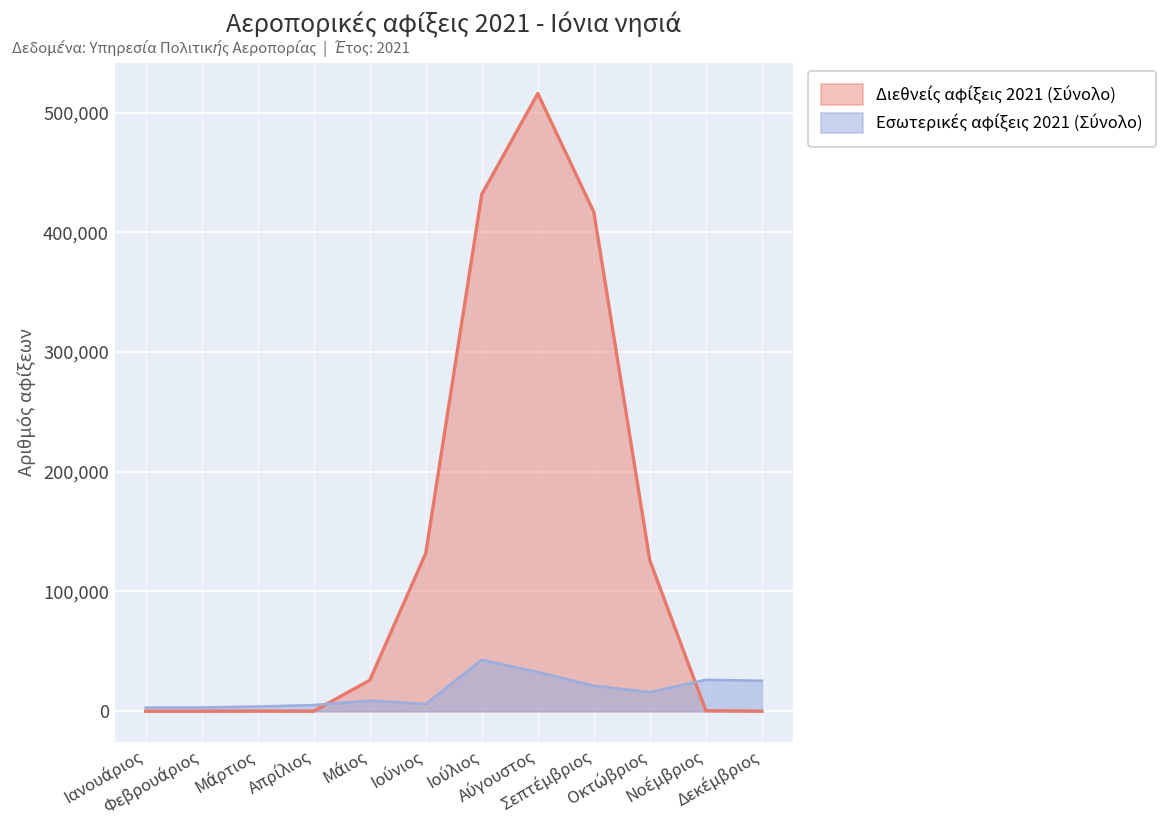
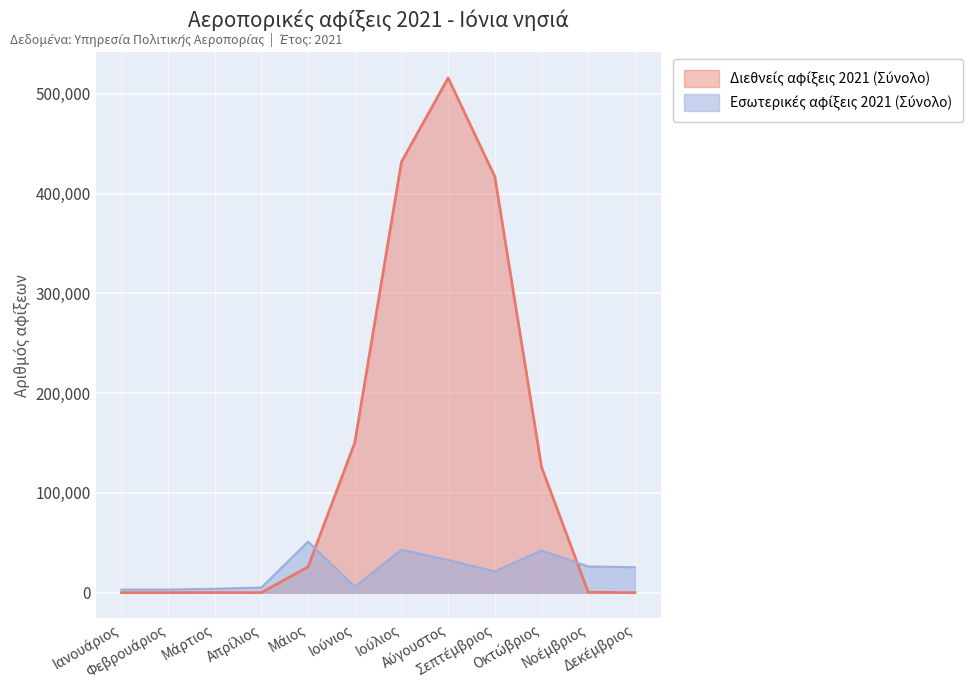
Εσωτερικές αφίξεις 2021 (Σύνολο), Μάιος: 10,000 -> 50,000
Διεθνείς αφίξεις 2021 (Σύνολο), Ιούνιος: 130,000 -> 150,000
Εσωτερικές αφίξεις 2021 (Σύνολο), Οκτώβριος: 20,000 -> 40,000
